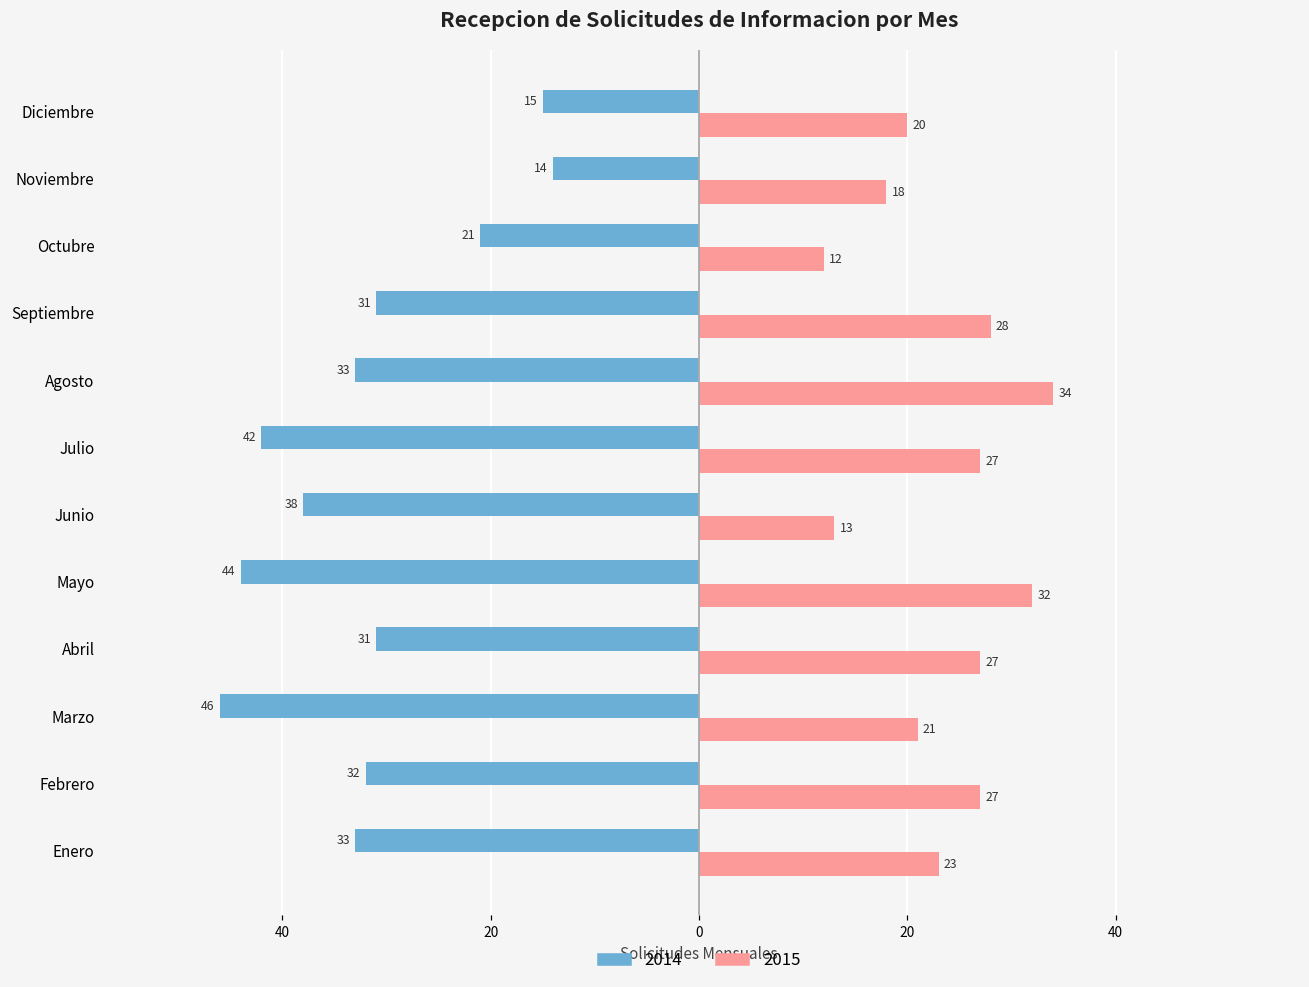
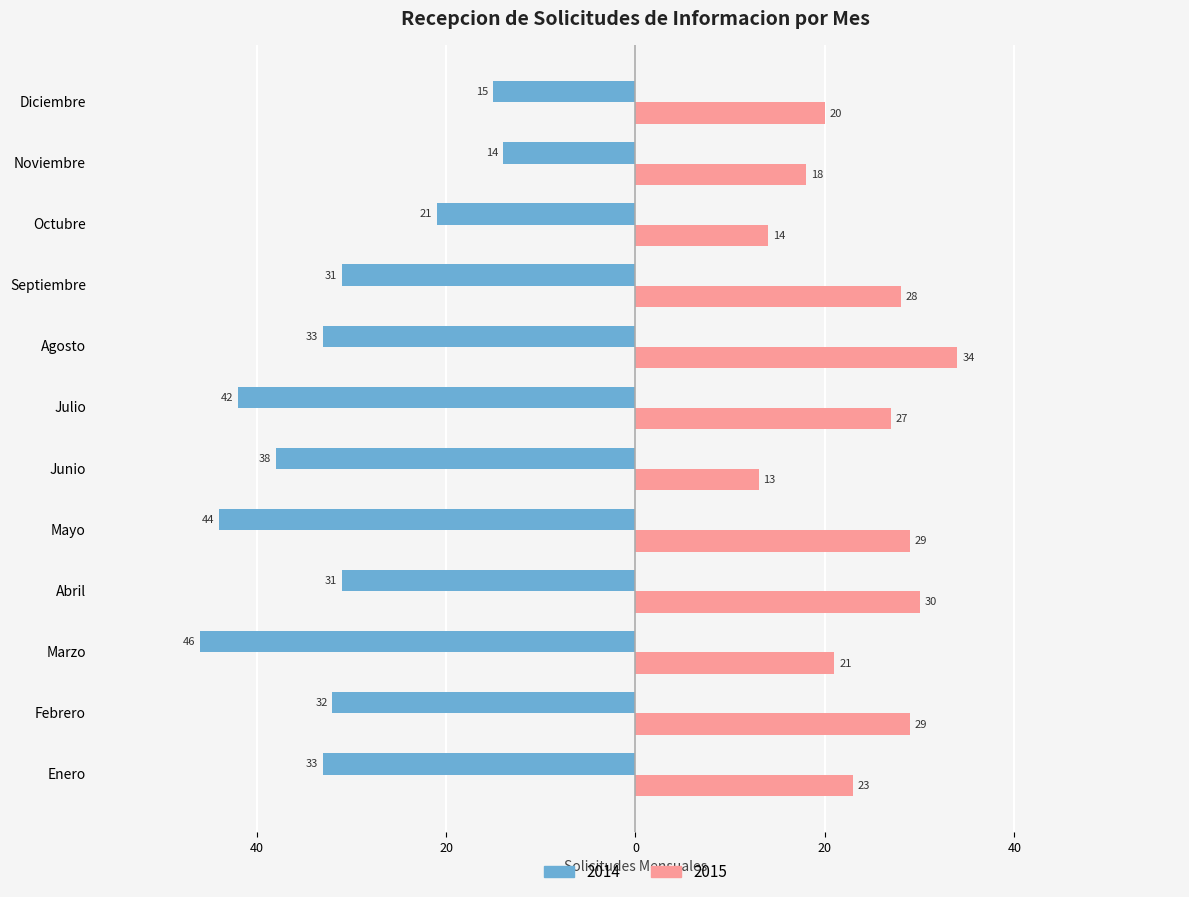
2015, Octubre: 12 -> 14
2015, Mayo: 32 -> 29
2015, Abril: 27 -> 30
2015, Febrero: 27 -> 29
